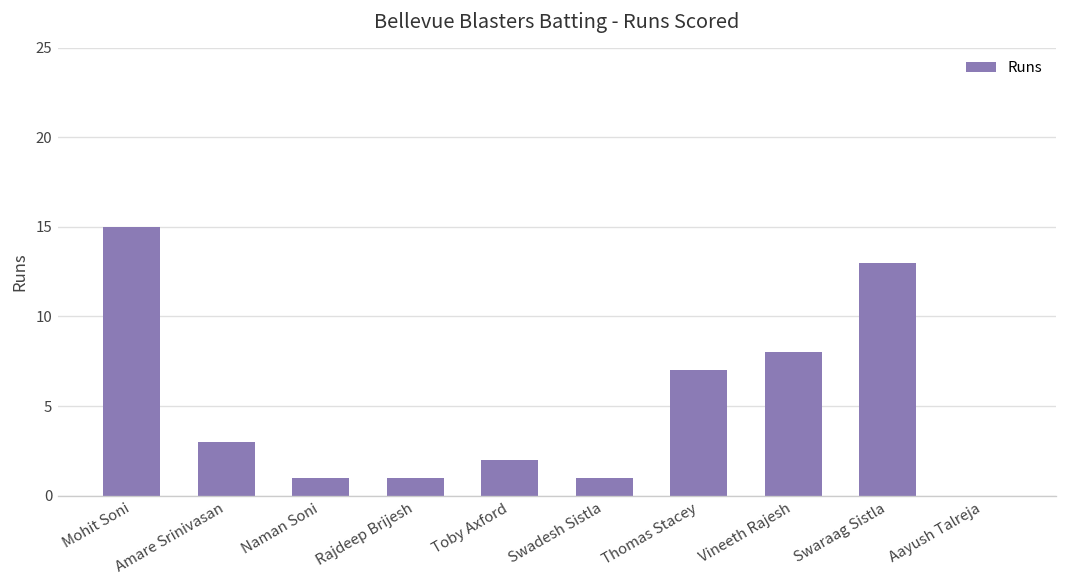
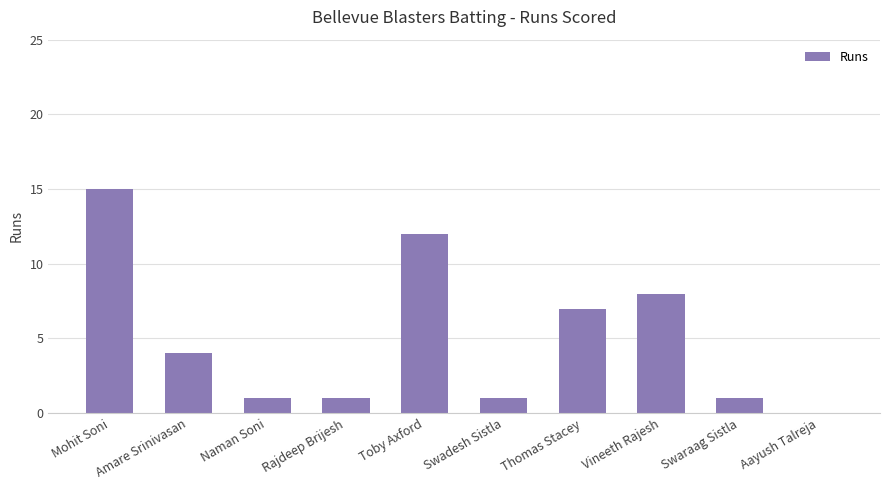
Amare Srinivasan: 3 -> 4
Toby Axford: 2 -> 12
Swaraag Sistla: 13 -> 1
